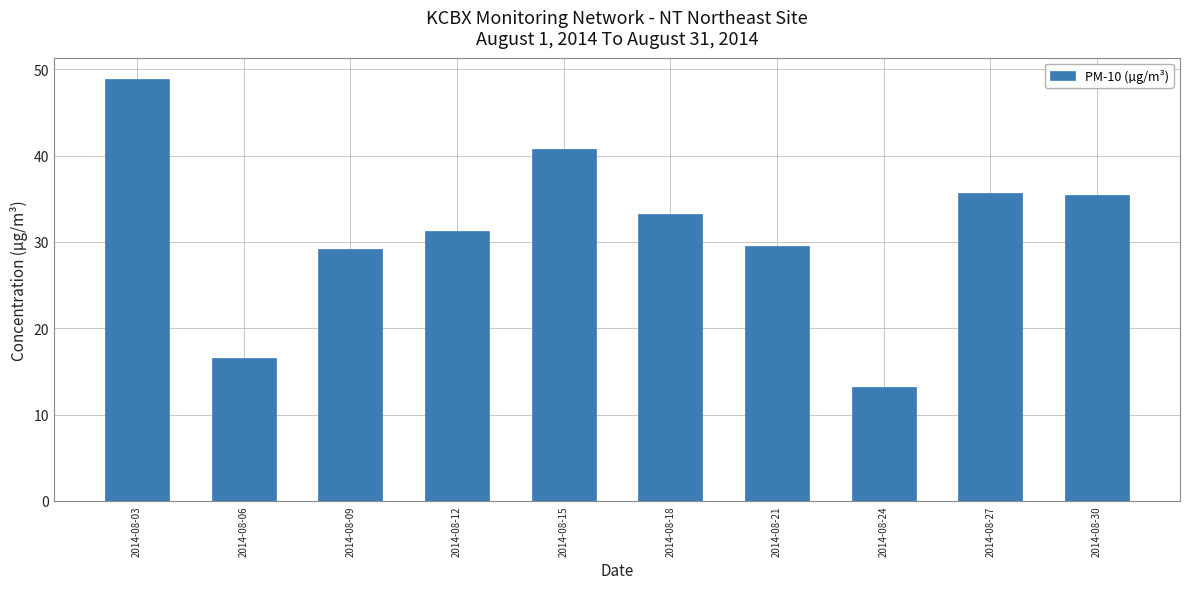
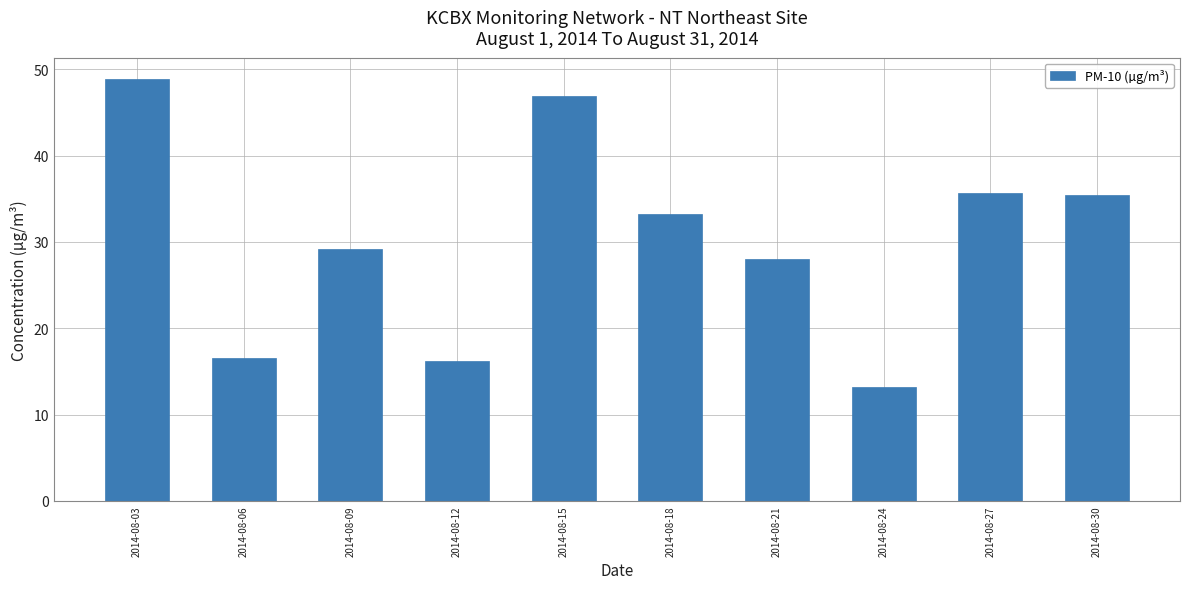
2014-08-12: 31 -> 16
2014-08-15: 41 -> 47
2014-08-21: 30 -> 28
